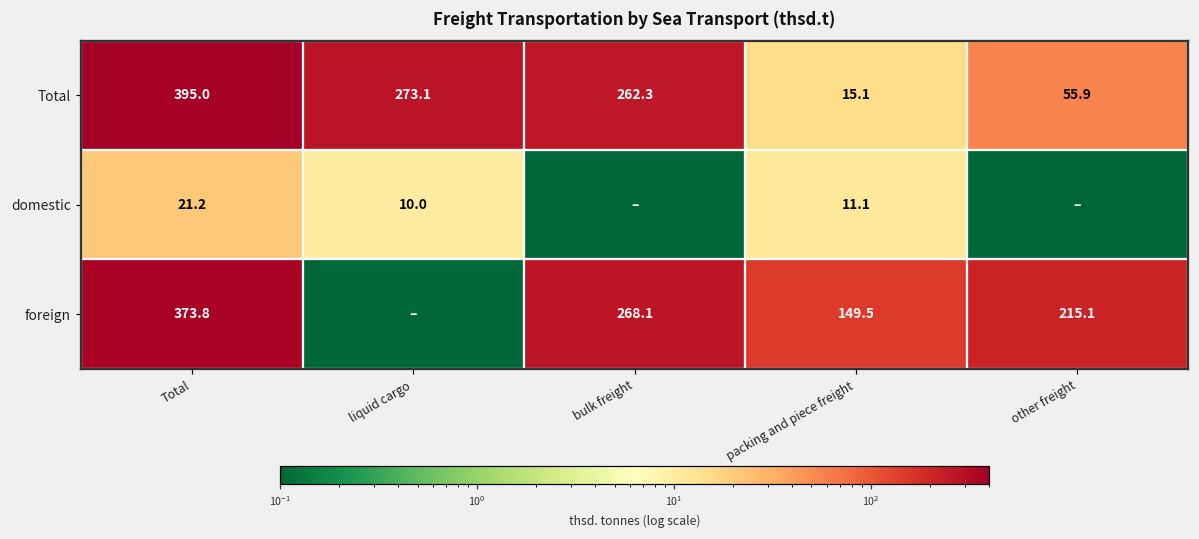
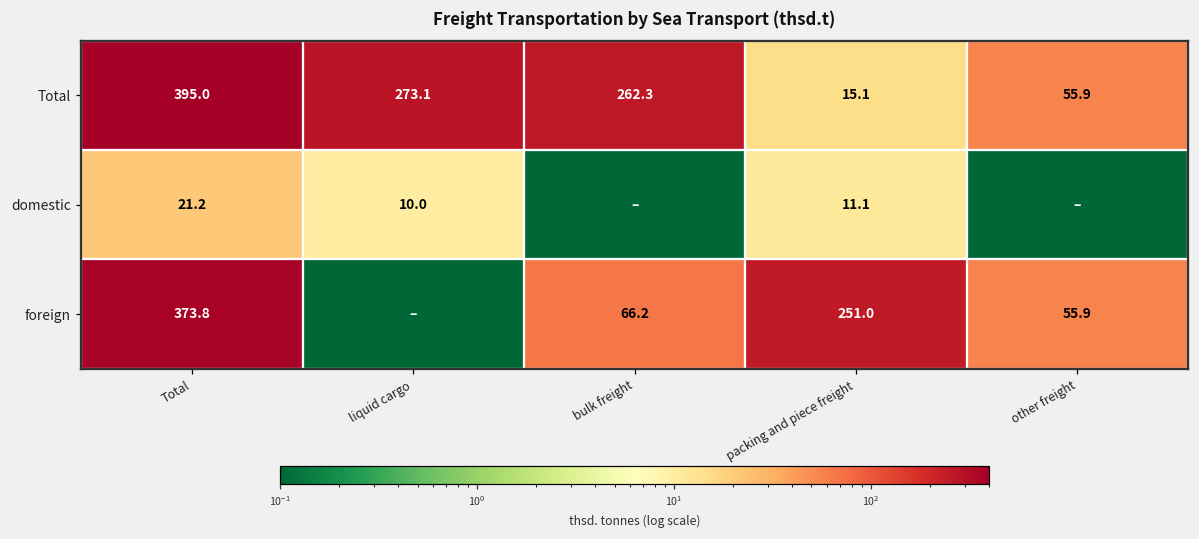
foreign, bulk freight: 268.1 -> 66.2
foreign, packing and piece freight: 149.5 -> 251.0
foreign, other freight: 215.1 -> 55.9
